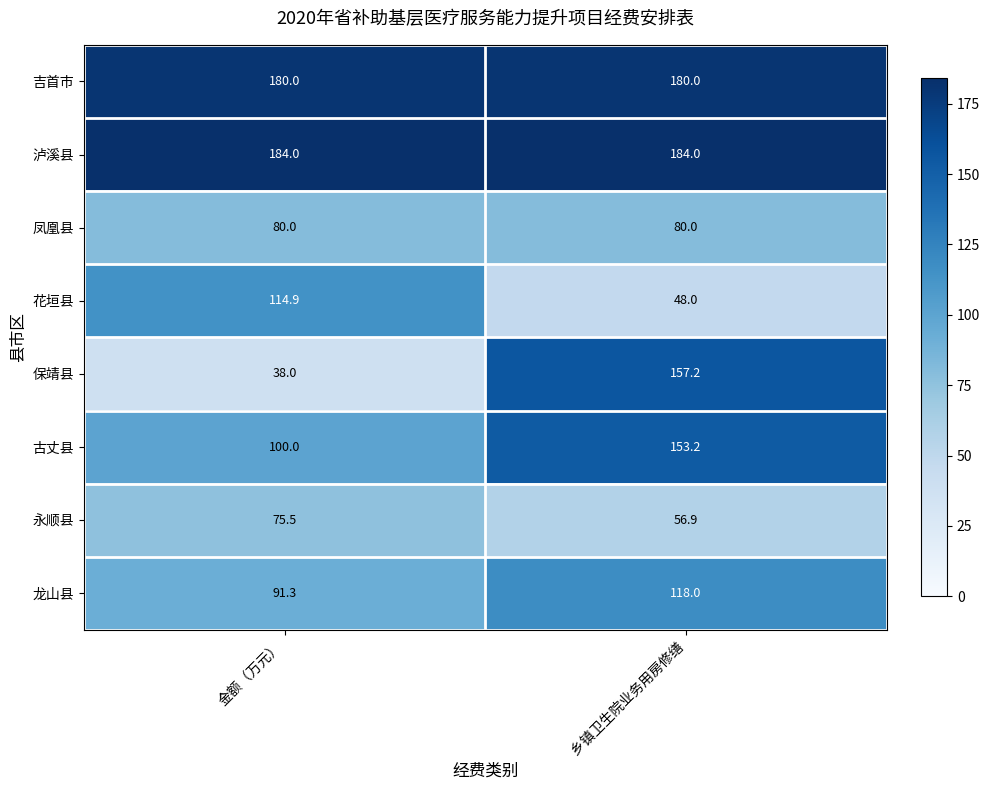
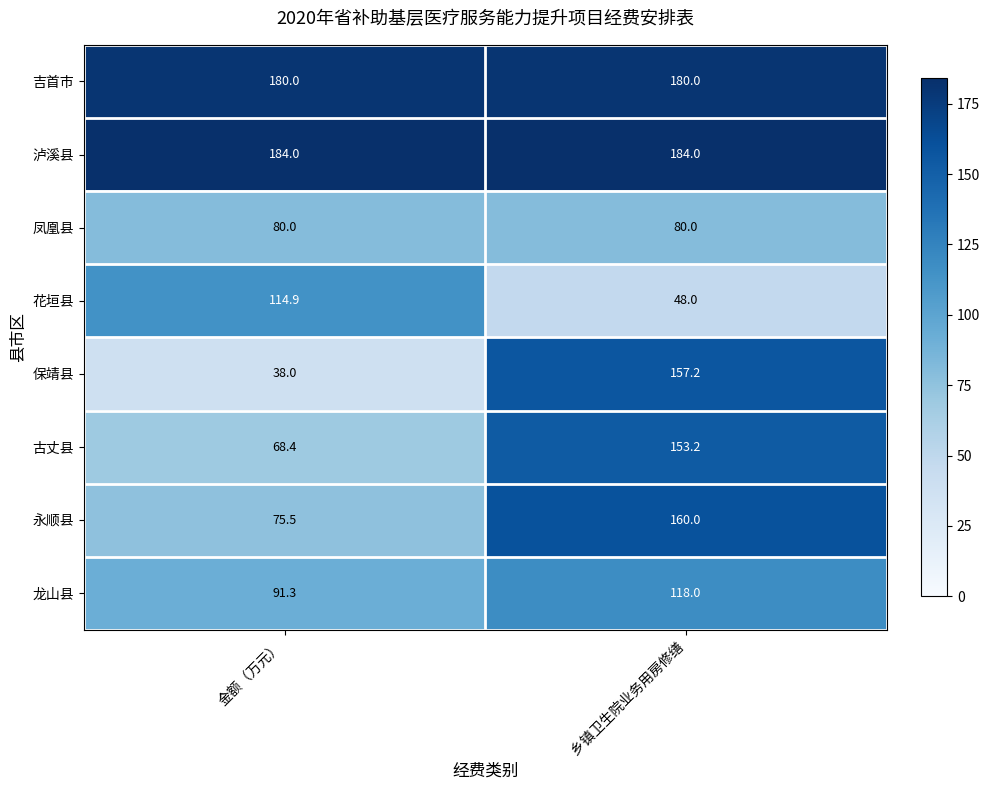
古丈县, 金额（万元）: 100.0 -> 68.4
永顺县, 乡镇卫生院业务用房修缮: 56.9 -> 160.0
